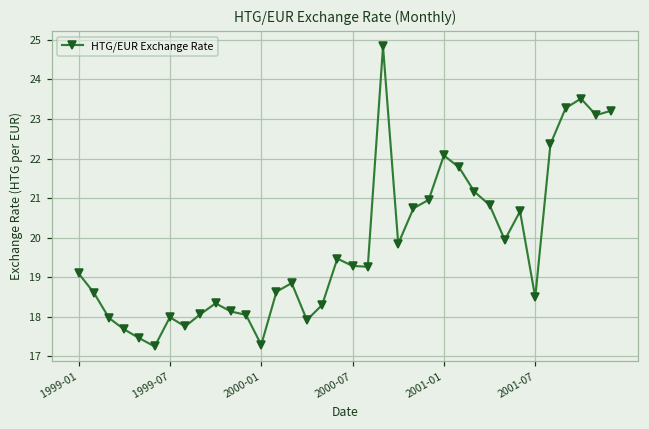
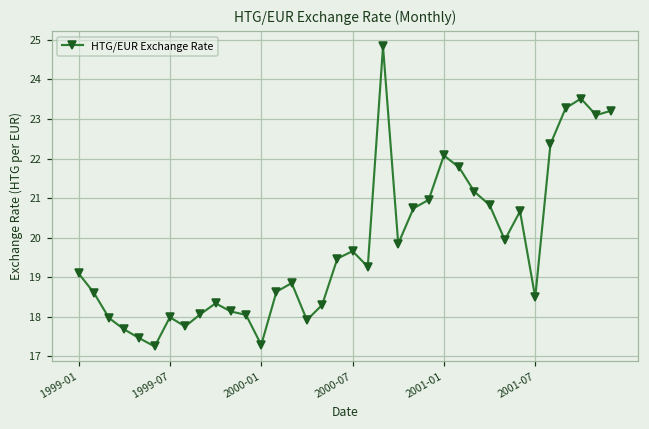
2000-07: 19.3 -> 19.7
